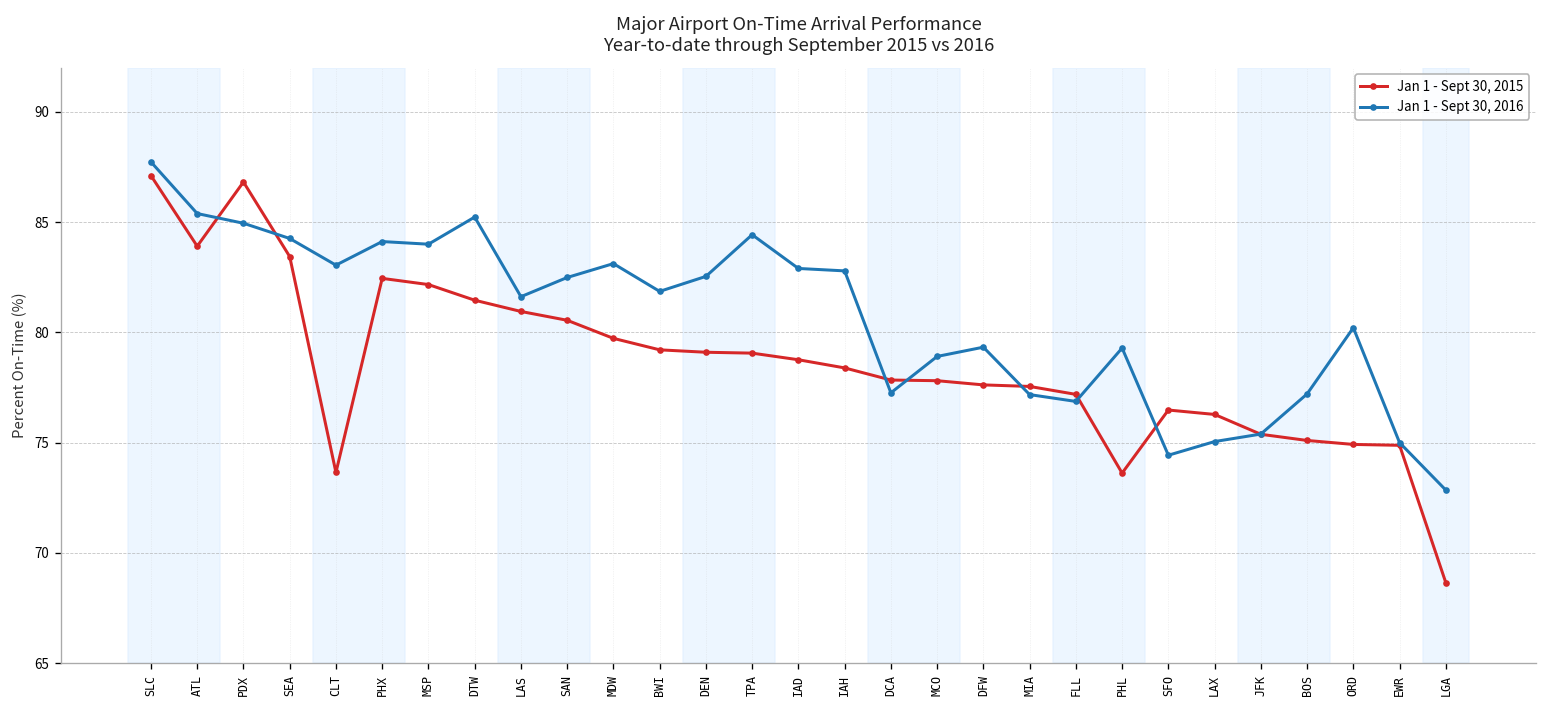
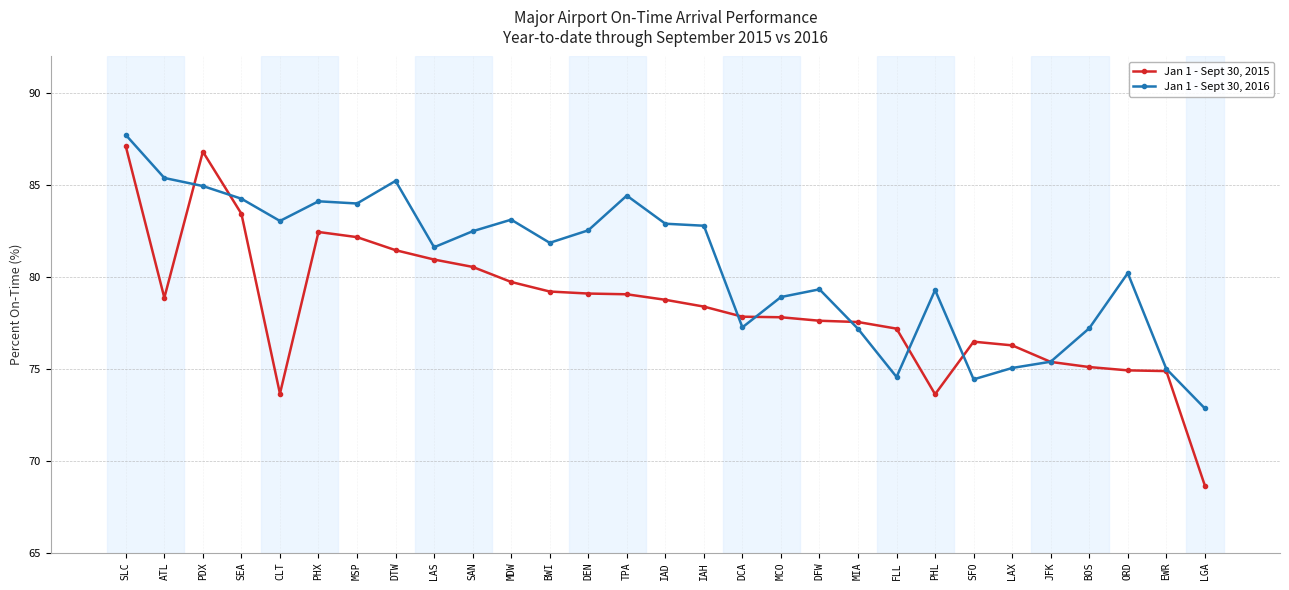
Jan 1 - Sept 30, 2015, ATL: 83.9 -> 78.9
Jan 1 - Sept 30, 2016, FLL: 76.9 -> 74.6
